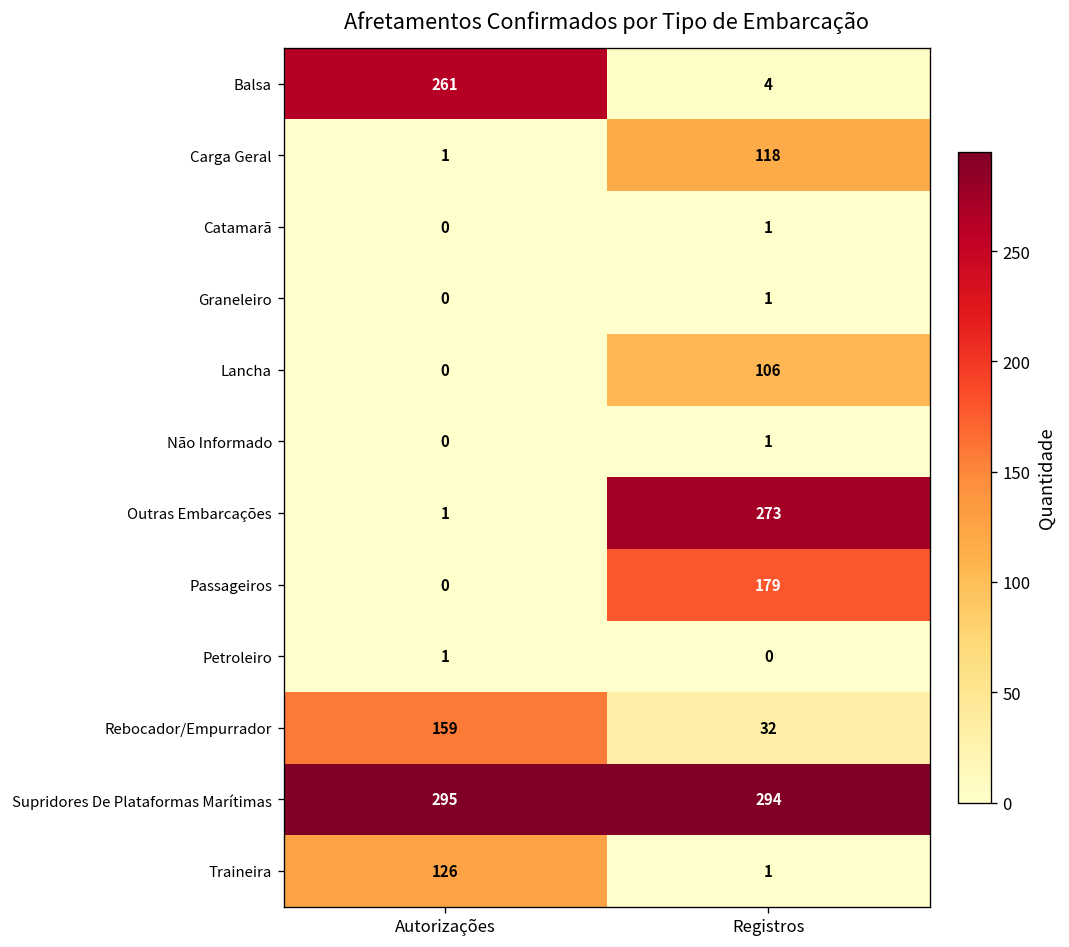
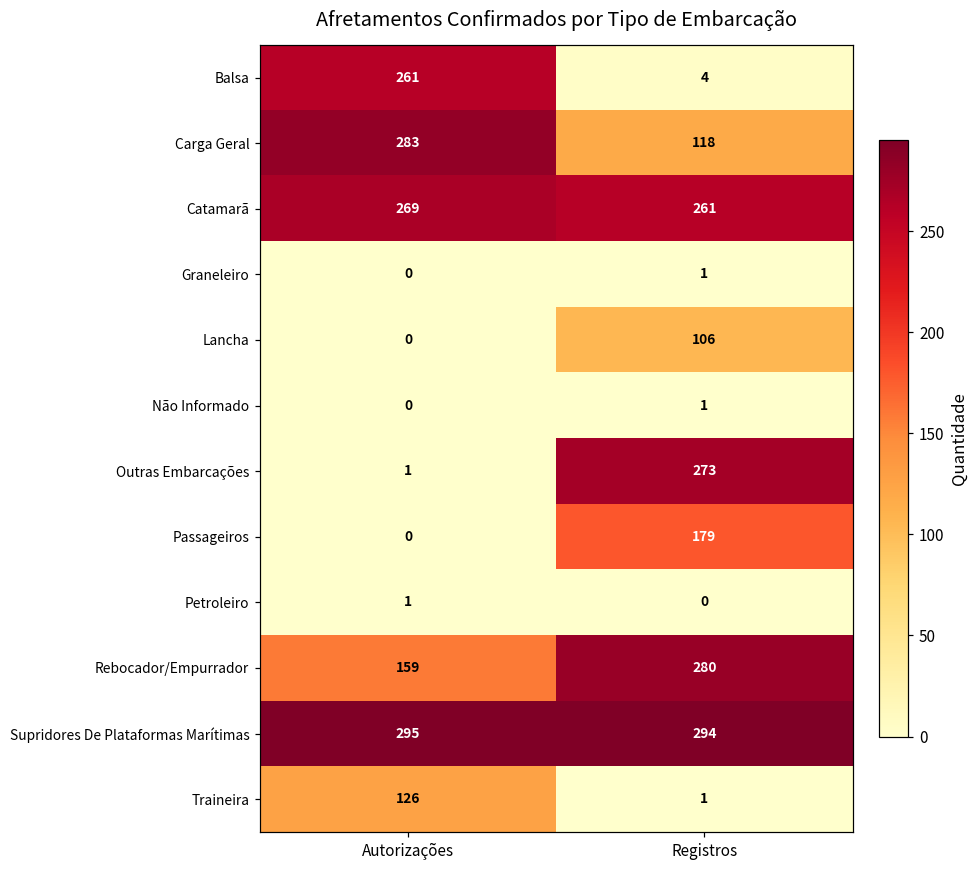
Carga Geral, Autorizações: 1 -> 283
Catamarã, Autorizações: 0 -> 269
Catamarã, Registros: 1 -> 261
Rebocador/Empurrador, Registros: 32 -> 280
